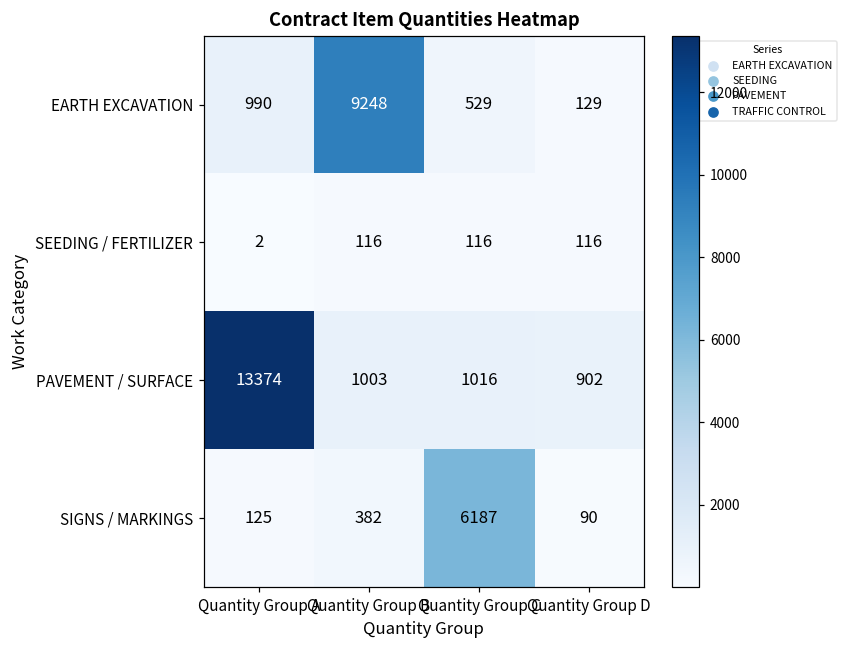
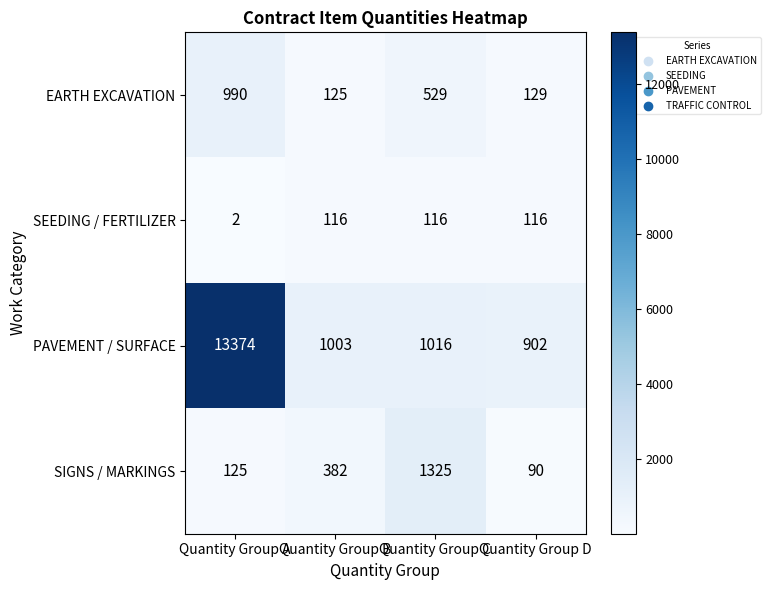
EARTH EXCAVATION, Quantity Group B: 9248 -> 125
SIGNS / MARKINGS, Quantity Group C: 6187 -> 1325
